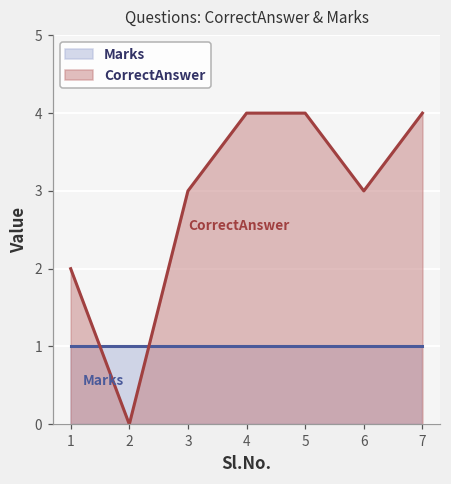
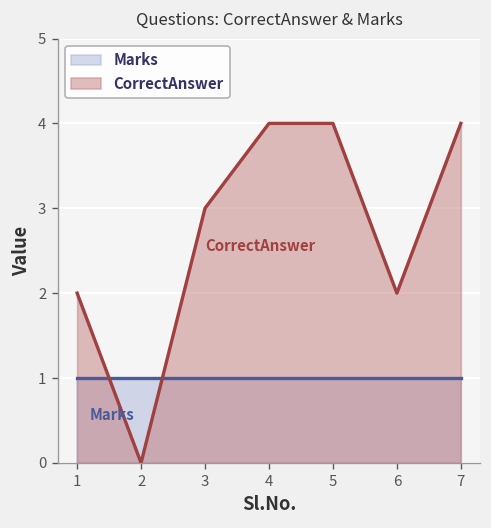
CorrectAnswer, 6: 3 -> 2
